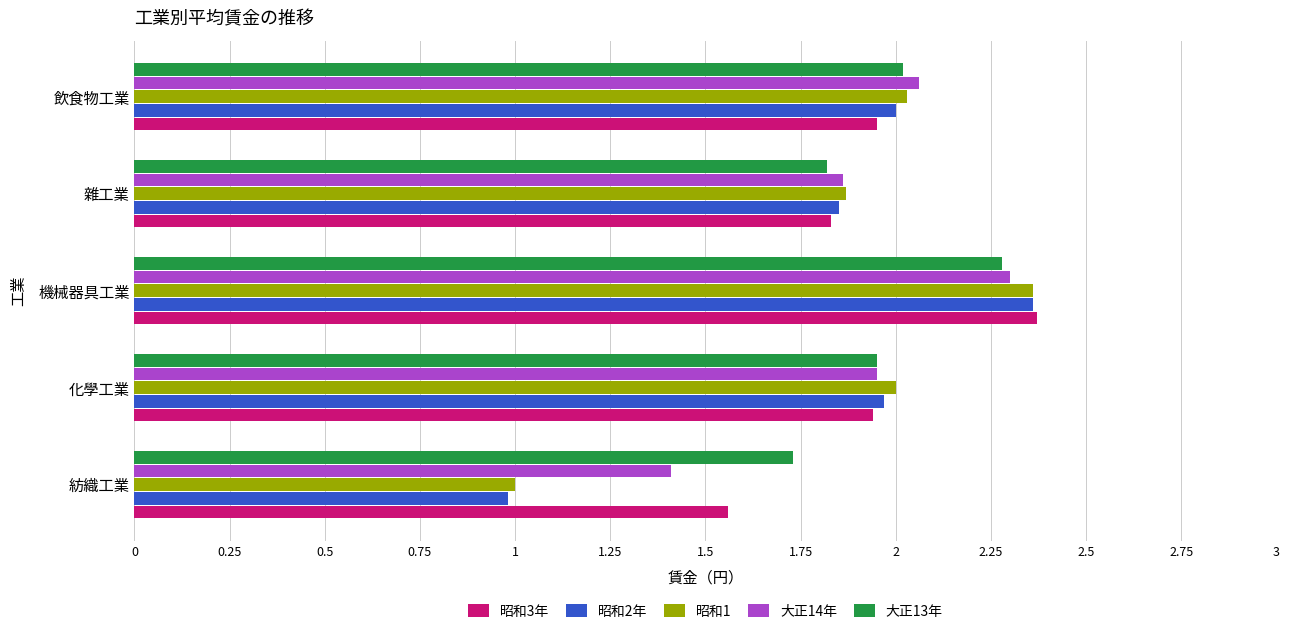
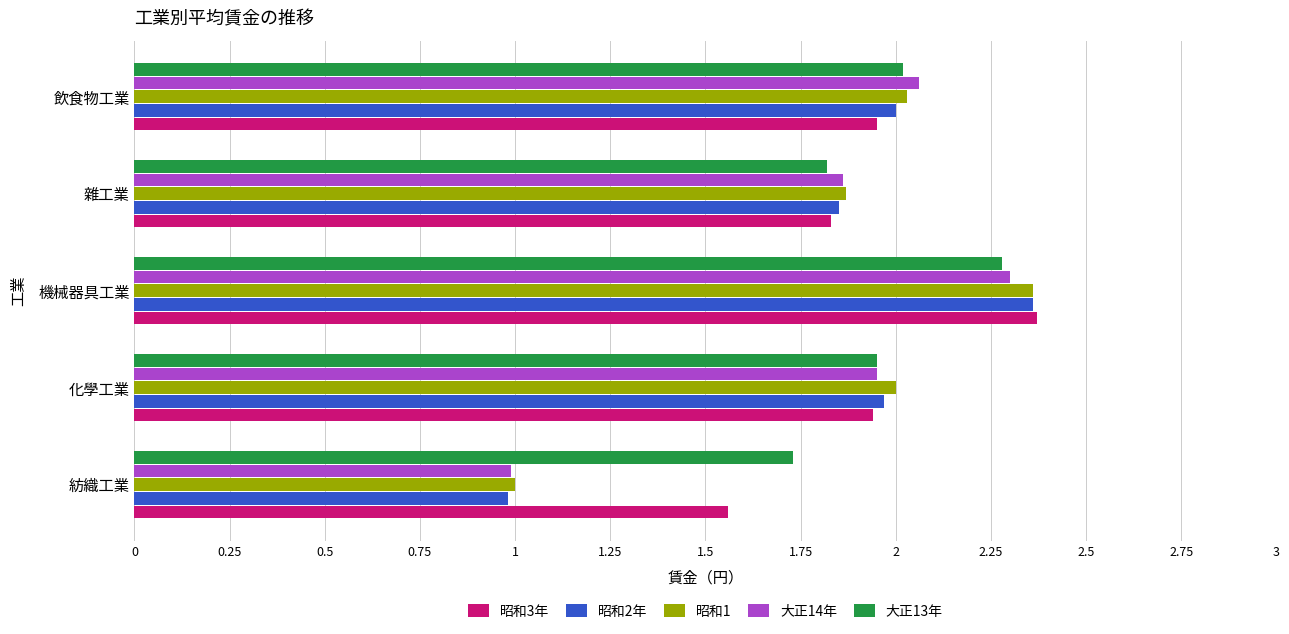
大正14年, 紡織工業: 1.41 -> 0.99
